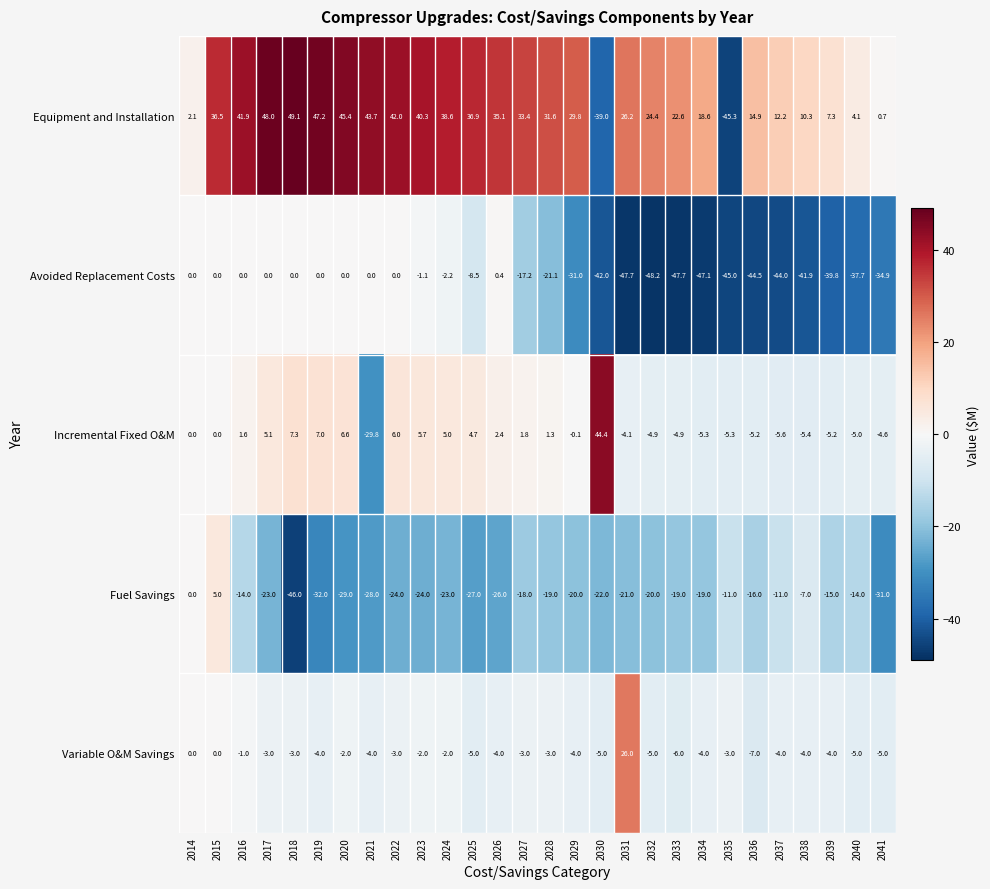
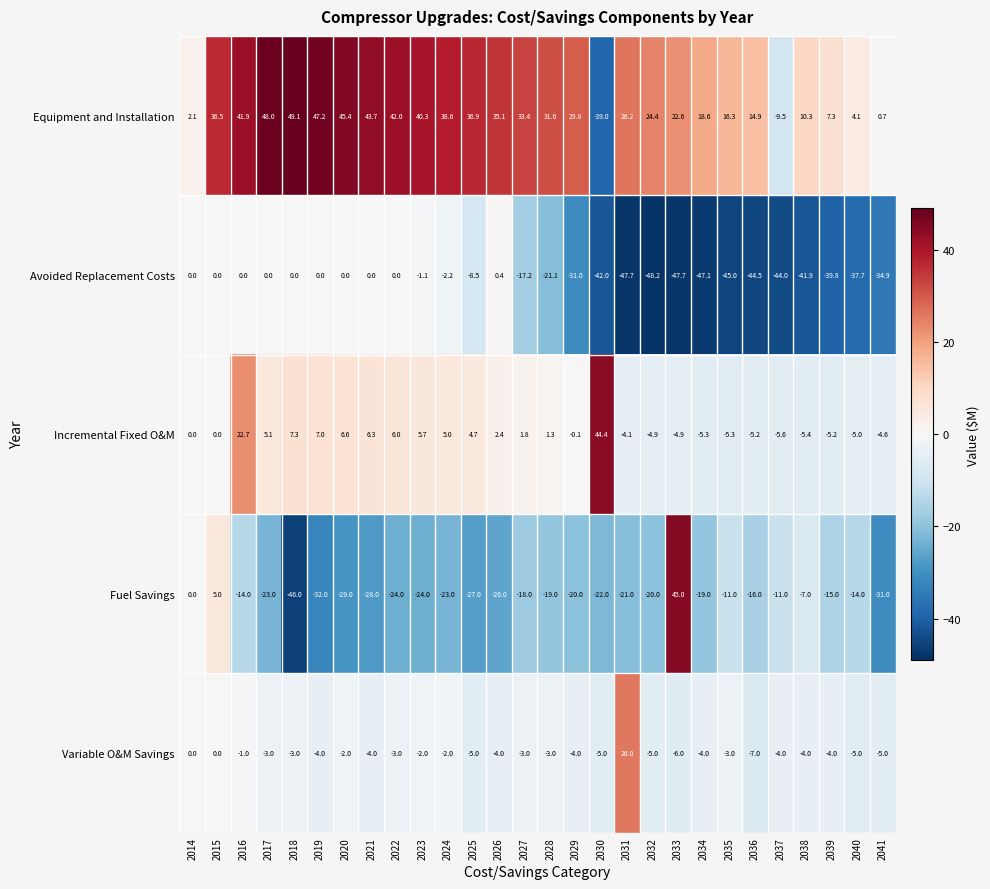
Equipment and Installation, 2035: -45.3 -> 16.3
Equipment and Installation, 2037: 12.2 -> -9.5
Incremental Fixed O&M, 2016: 1.6 -> 22.7
Incremental Fixed O&M, 2021: -29.8 -> 6.3
Fuel Savings, 2033: -19.0 -> 45.0
